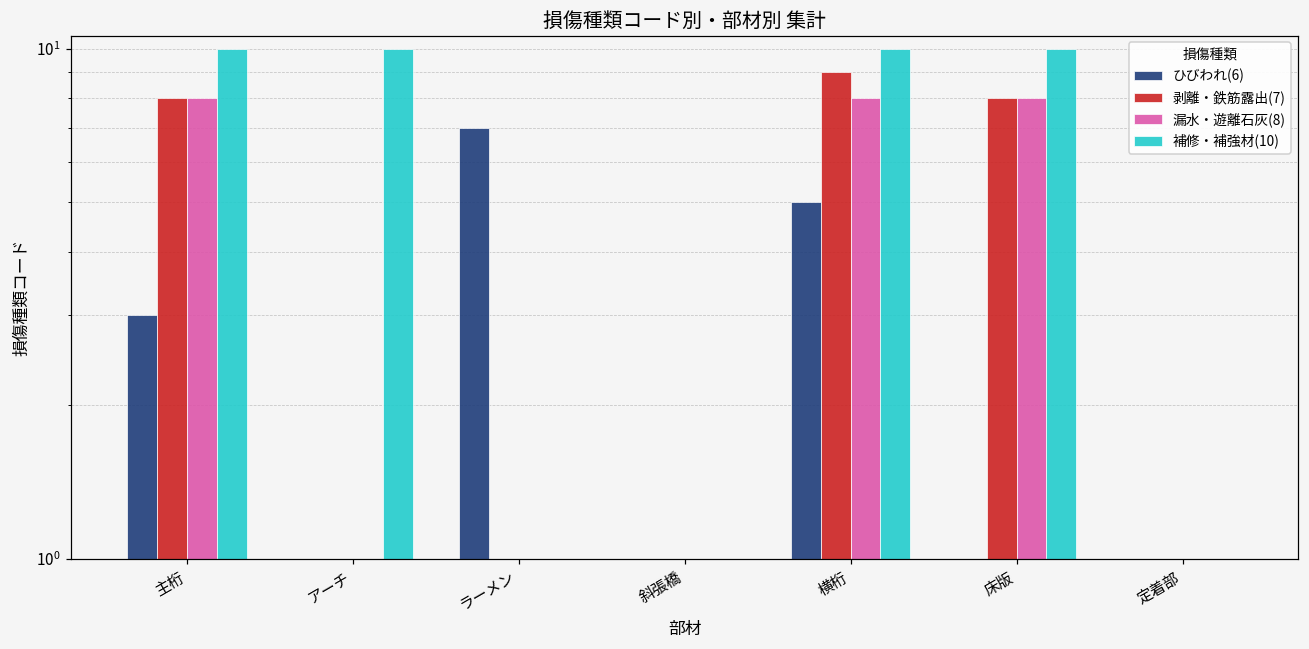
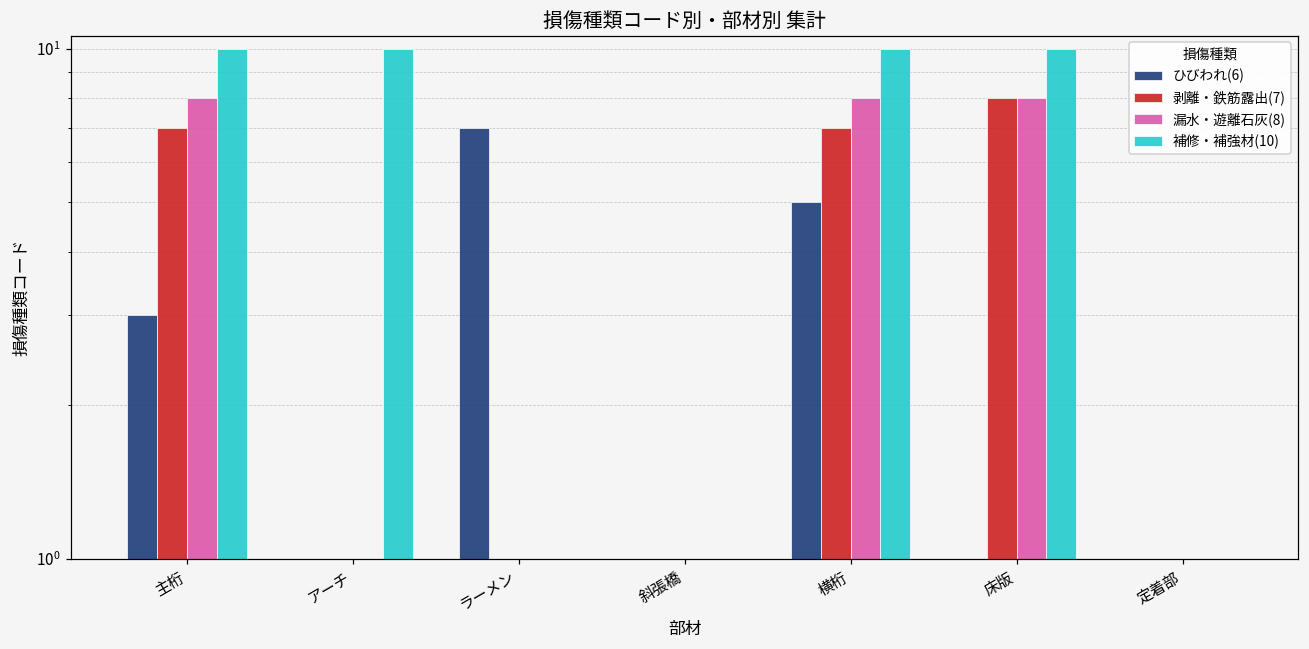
剥離・鉄筋露出(7), 主桁: 8 -> 7
剥離・鉄筋露出(7), 横桁: 9 -> 7
